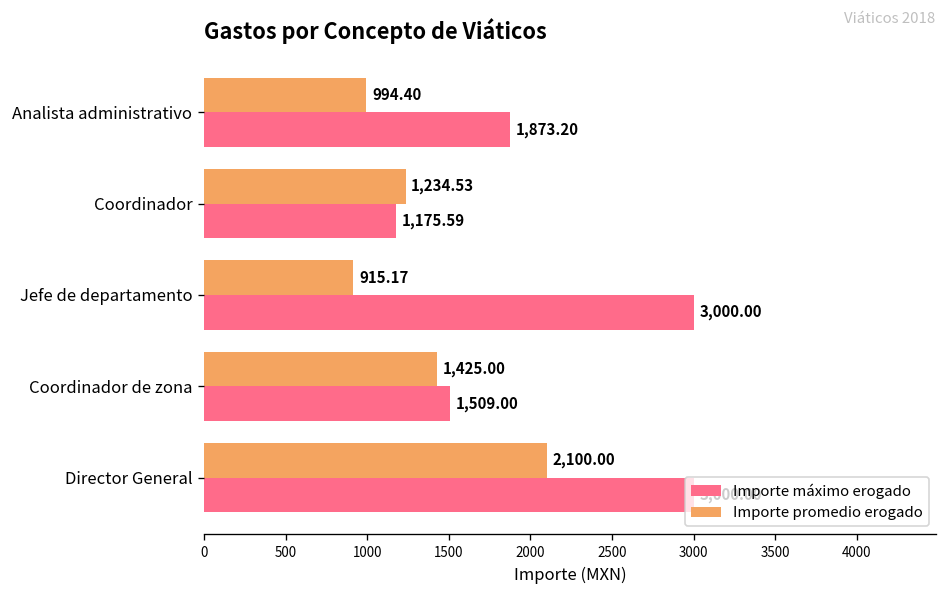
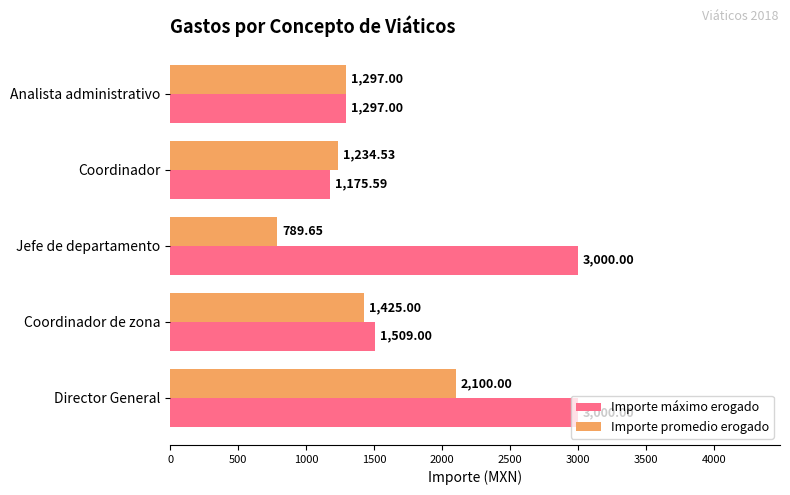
Importe promedio erogado, Analista administrativo: 994.40 -> 1,297.00
Importe máximo erogado, Analista administrativo: 1,873.20 -> 1,297.00
Importe promedio erogado, Jefe de departamento: 915.17 -> 789.65
